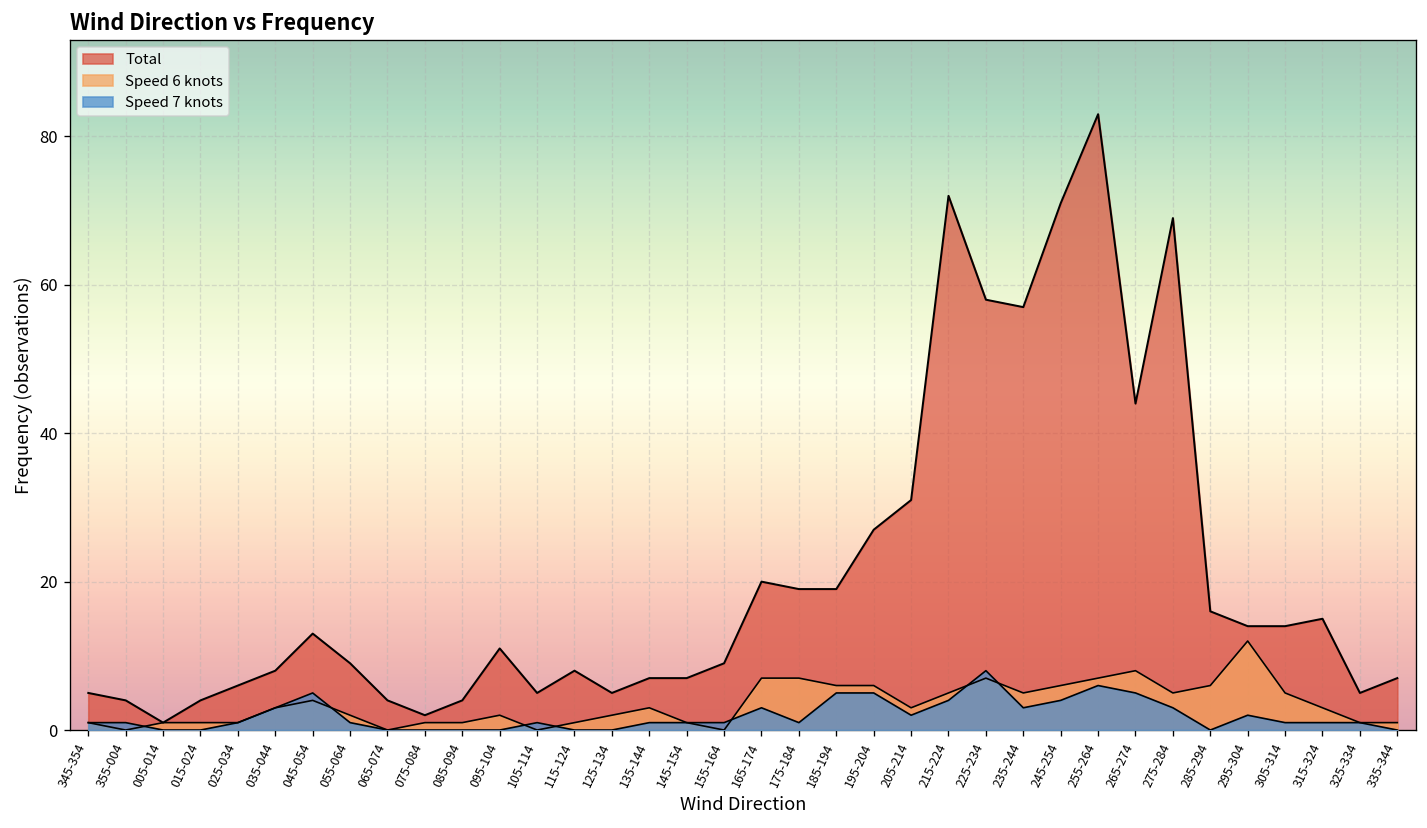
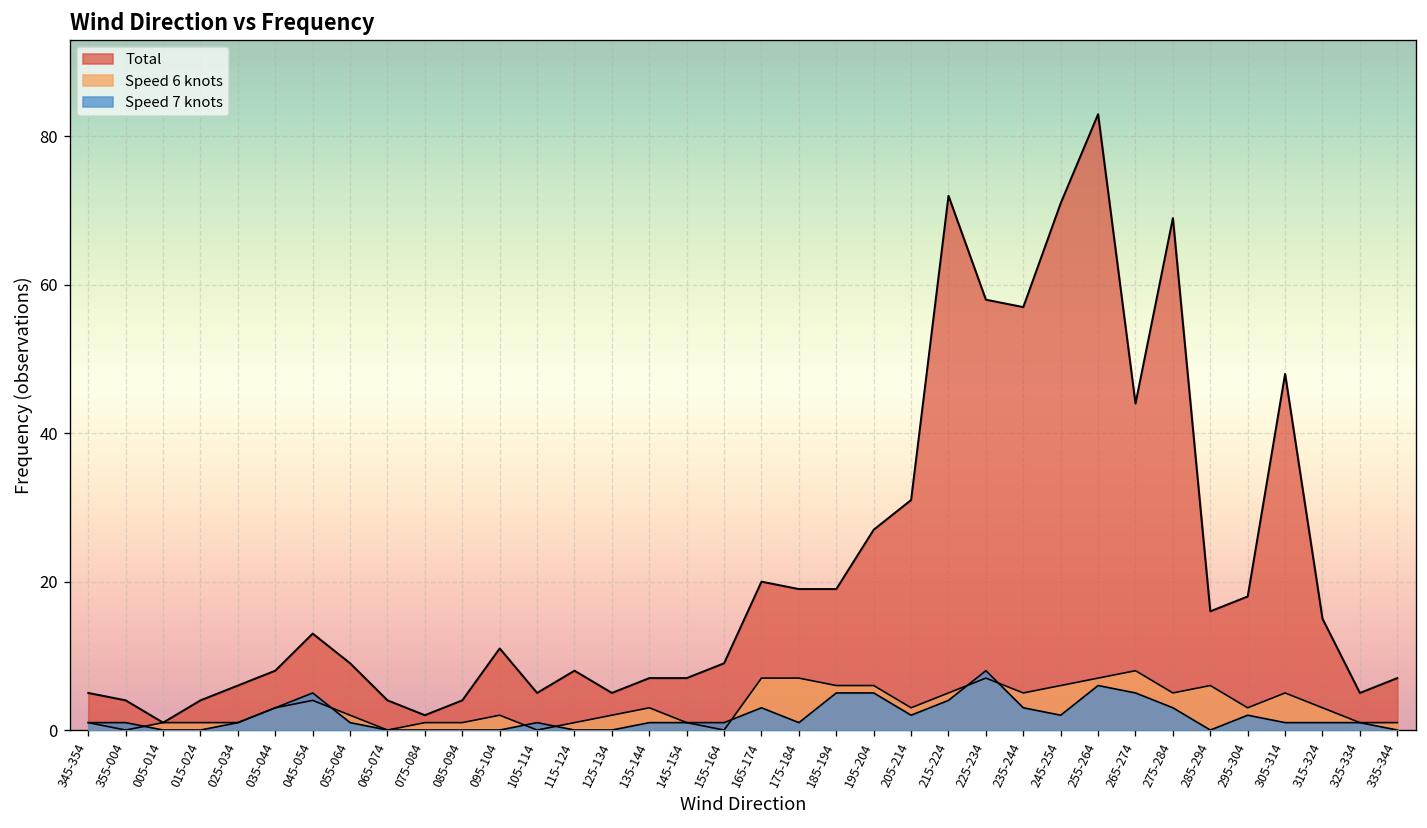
Speed 7 knots, 245-254: 4 -> 2
Total, 295-304: 14 -> 18
Speed 6 knots, 295-304: 12 -> 3
Total, 305-314: 14 -> 48
